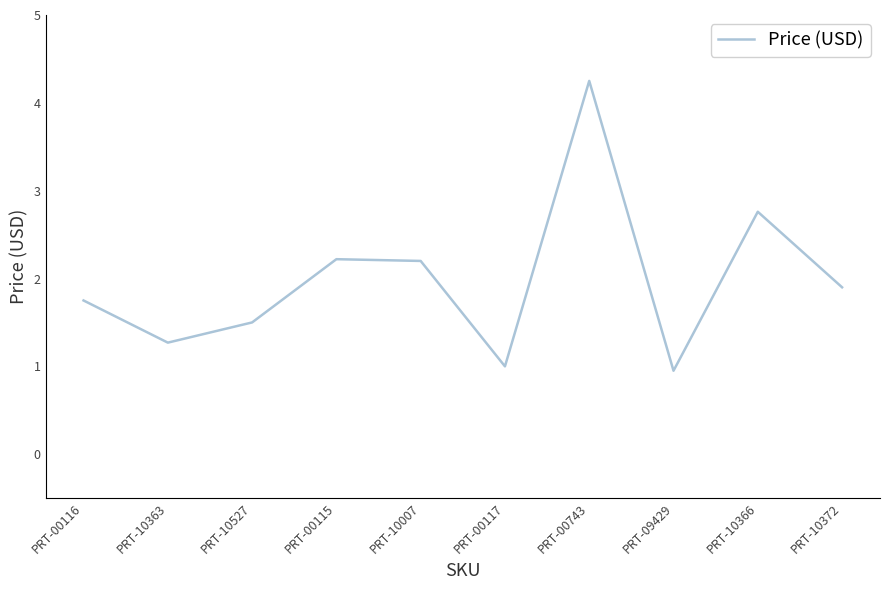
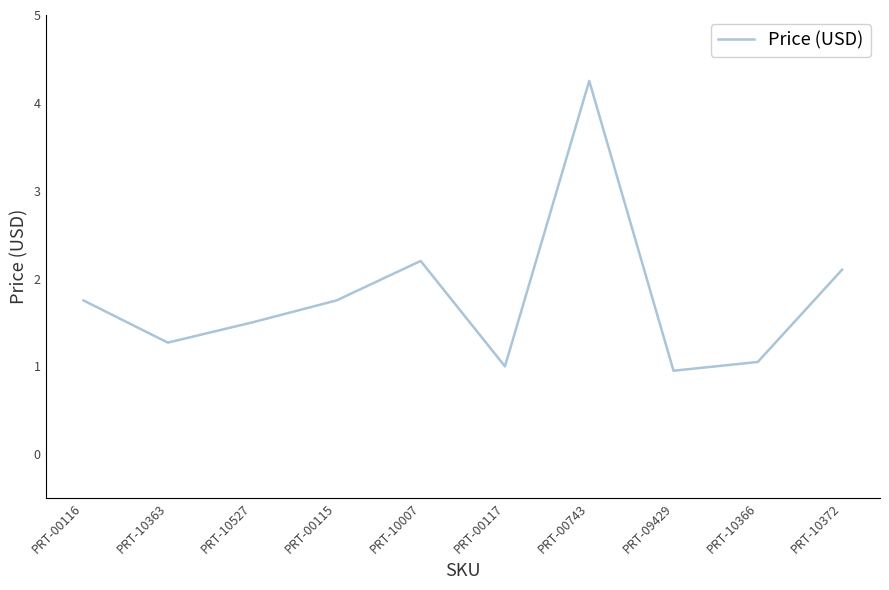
PRT-00115: 2.2 -> 1.8
PRT-10366: 2.8 -> 1.1
PRT-10372: 1.9 -> 2.1
